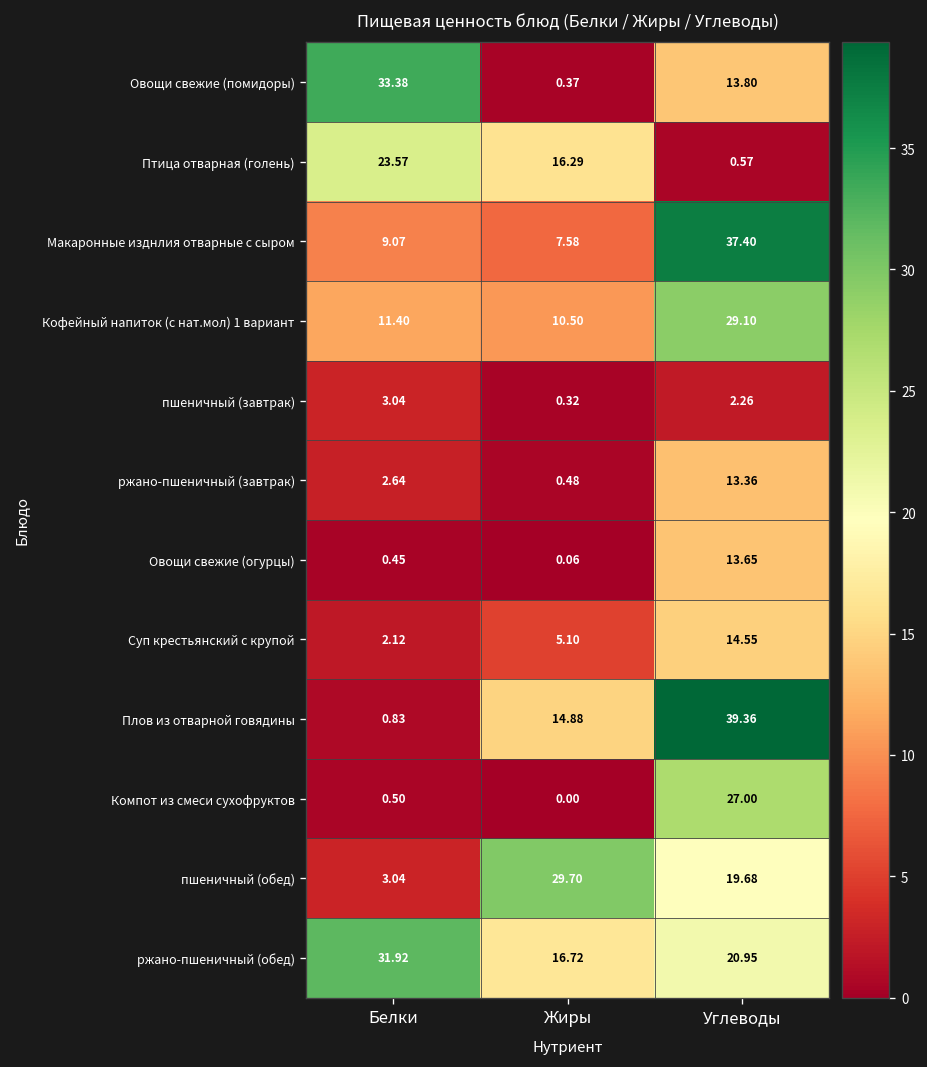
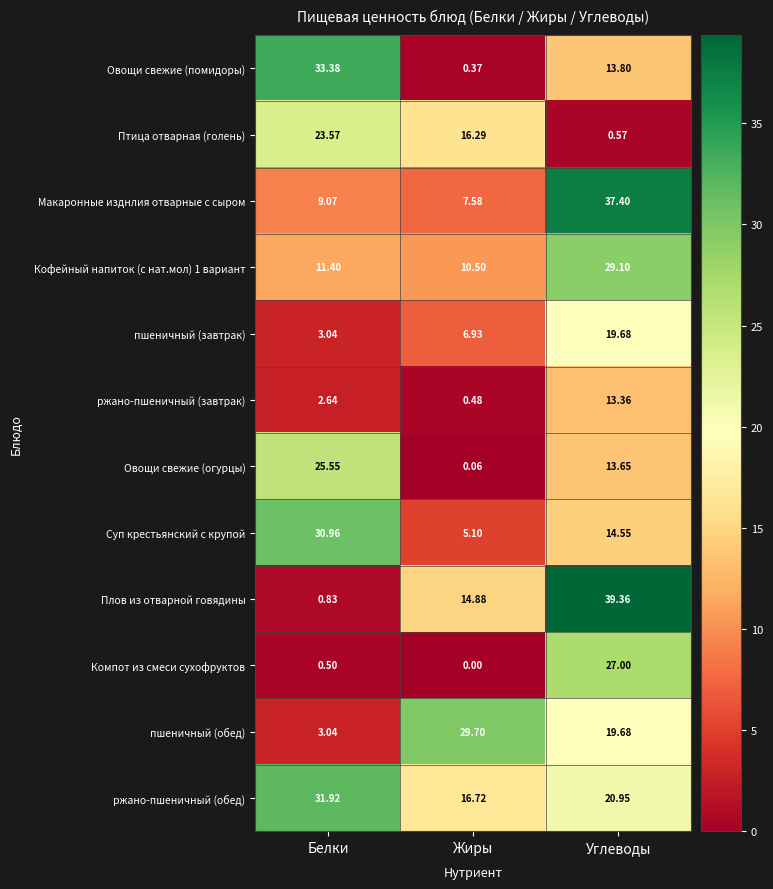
пшеничный (завтрак), Жиры: 0.32 -> 6.93
пшеничный (завтрак), Углеводы: 2.26 -> 19.68
Овощи свежие (огурцы), Белки: 0.45 -> 25.55
Суп крестьянский с крупой, Белки: 2.12 -> 30.96
